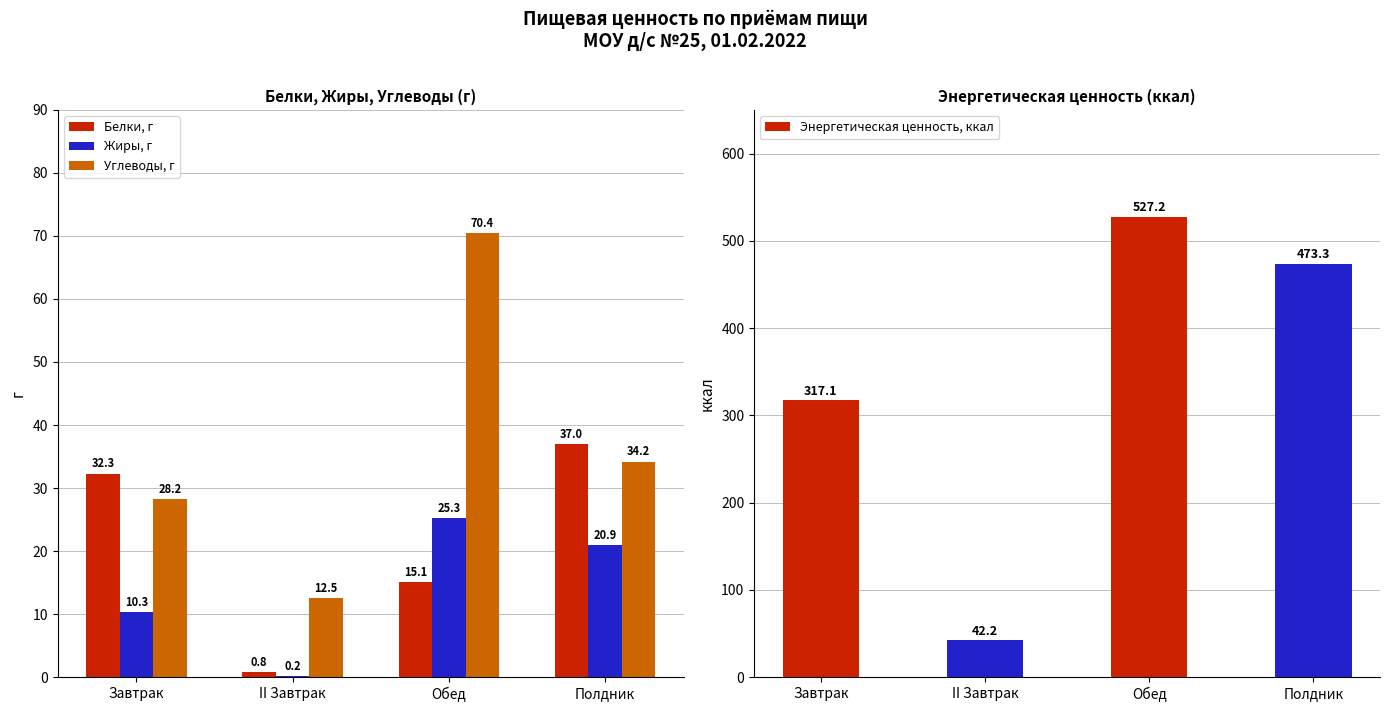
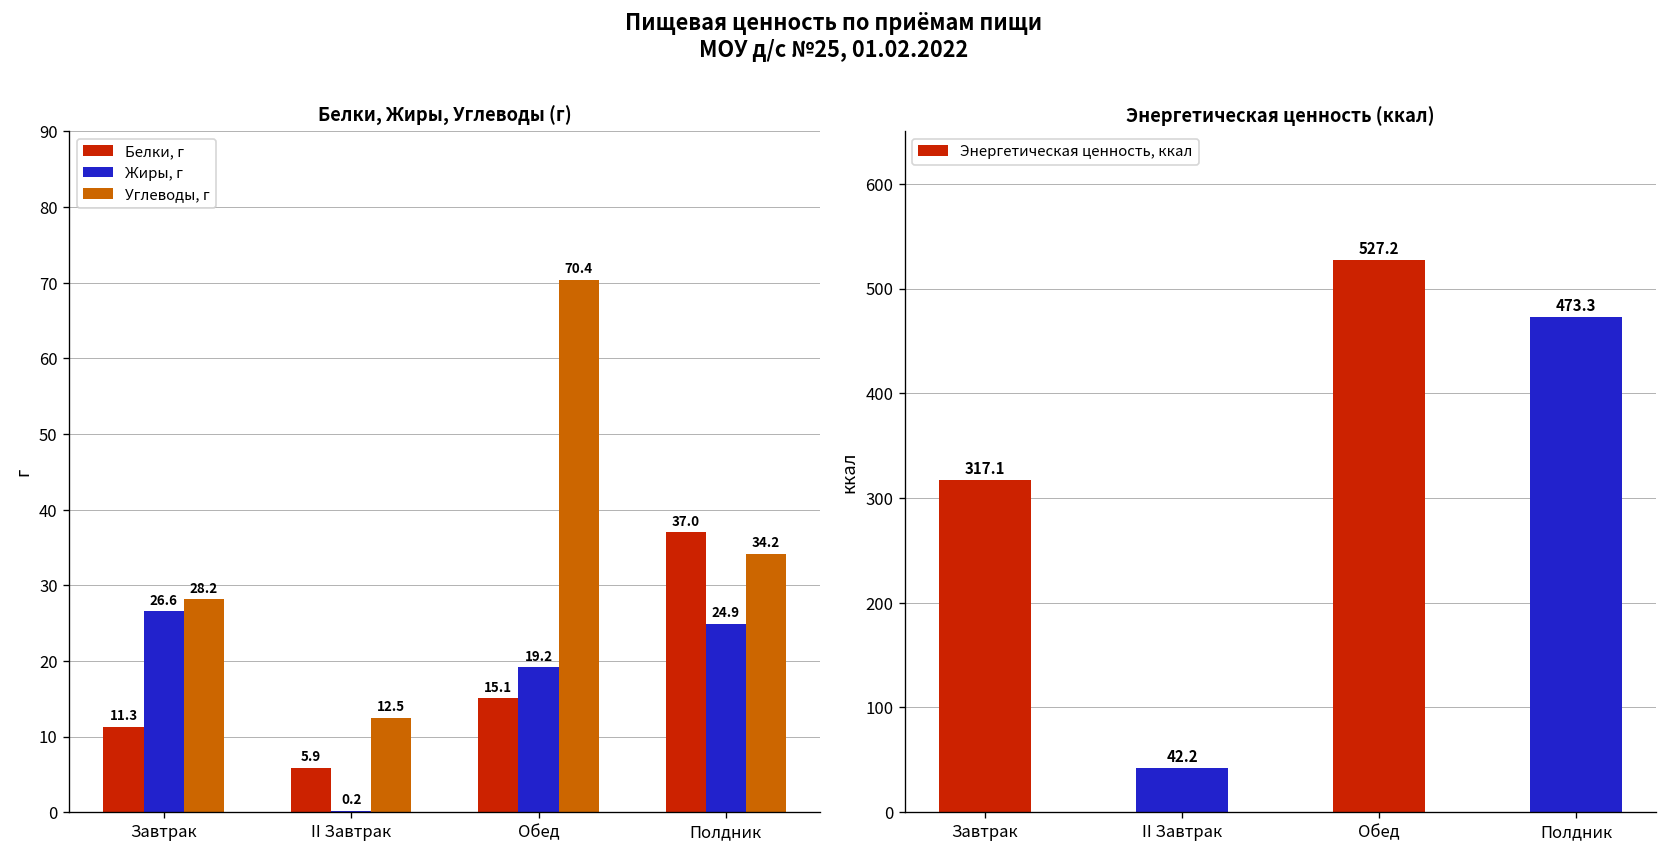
Белки, Жиры, Углеводы (г), Белки, г, Завтрак: 32.3 -> 11.3
Белки, Жиры, Углеводы (г), Жиры, г, Завтрак: 10.3 -> 26.6
Белки, Жиры, Углеводы (г), Белки, г, II Завтрак: 0.8 -> 5.9
Белки, Жиры, Углеводы (г), Жиры, г, Обед: 25.3 -> 19.2
Белки, Жиры, Углеводы (г), Жиры, г, Полдник: 20.9 -> 24.9
